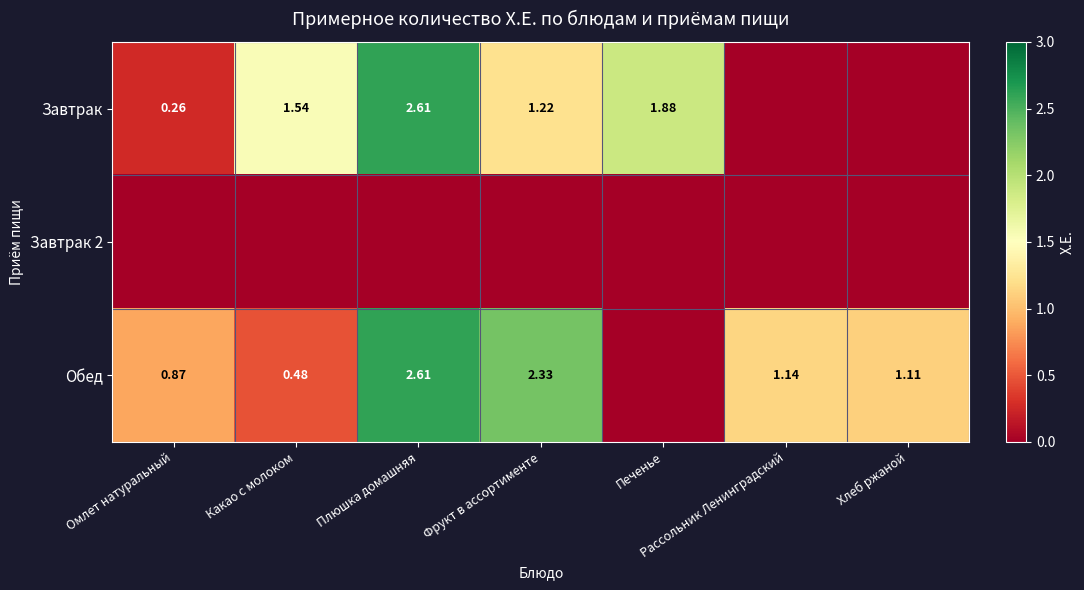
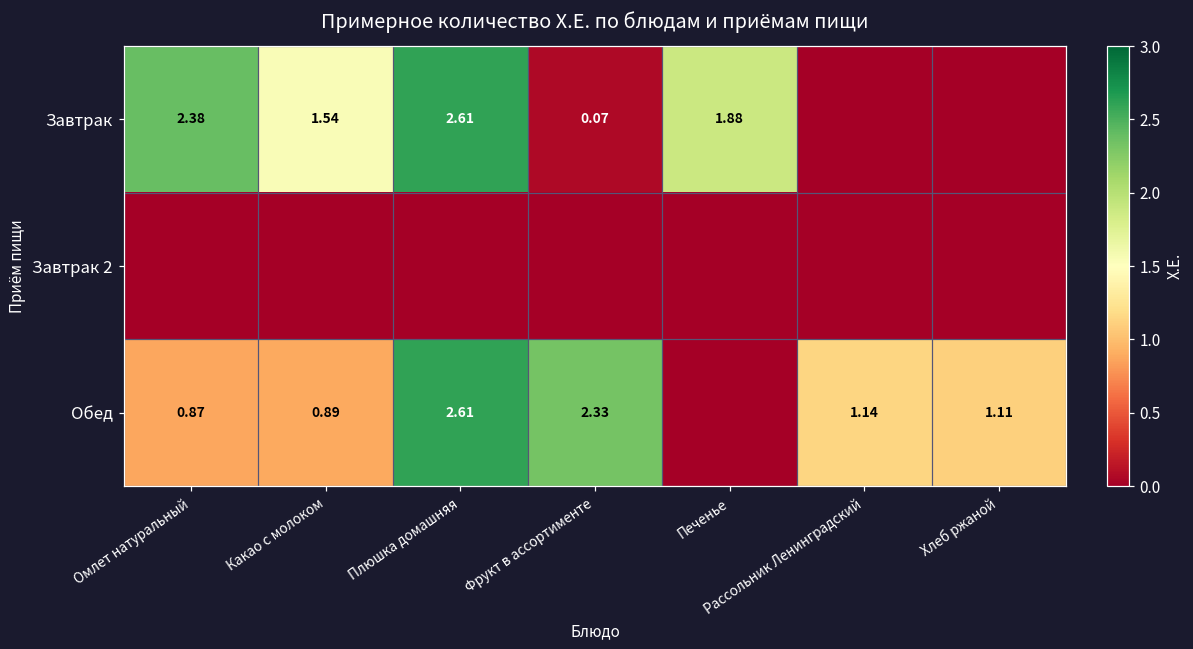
Завтрак, Омлет натуральный: 0.26 -> 2.38
Завтрак, Фрукт в ассортименте: 1.22 -> 0.07
Обед, Какао с молоком: 0.48 -> 0.89
